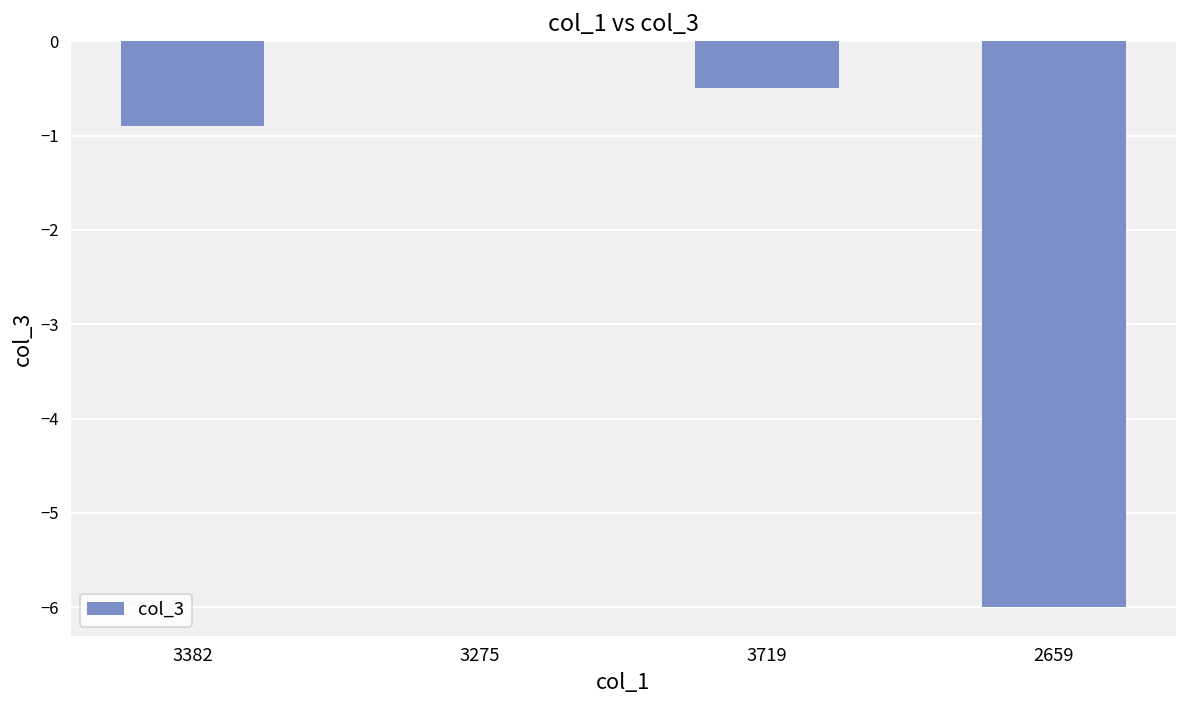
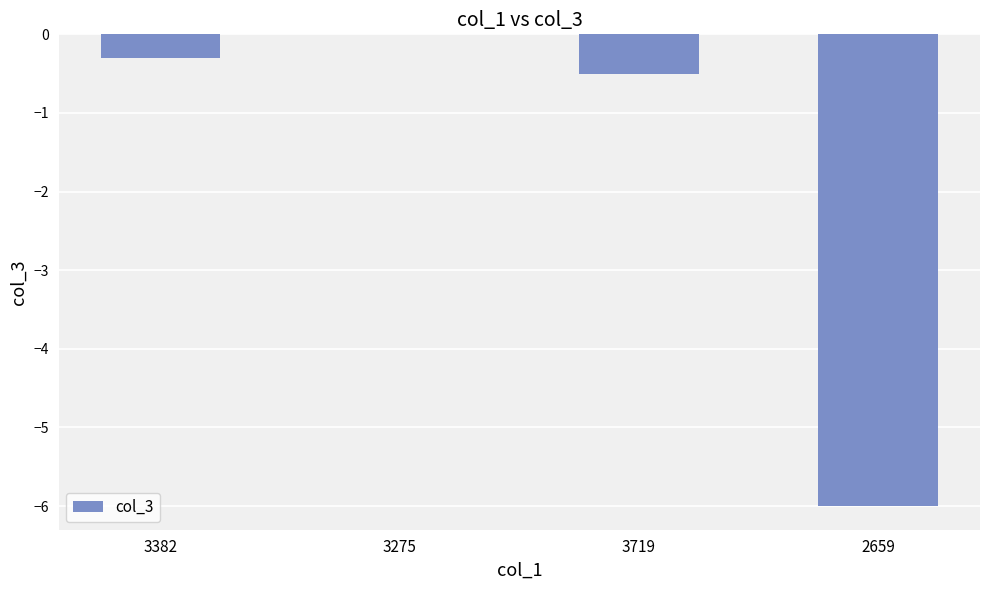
3382: -0.9 -> -0.3
